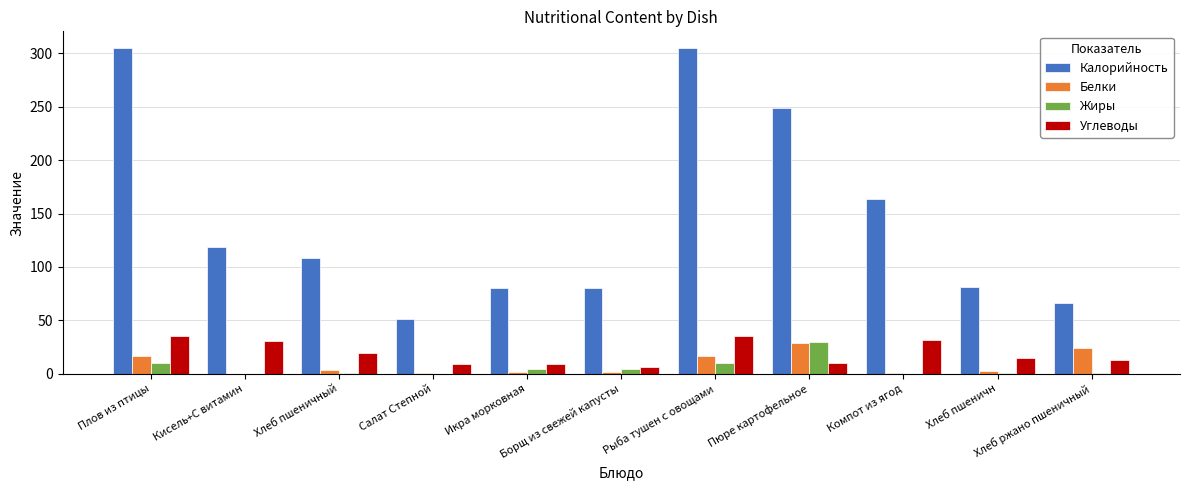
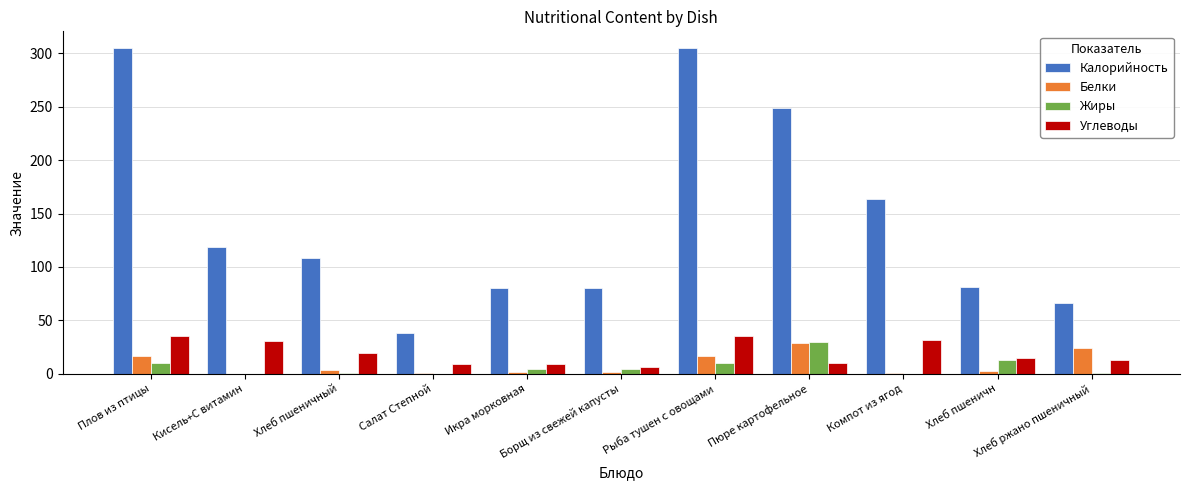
Калорийность, Салат Степной: 51 -> 38
Жиры, Хлеб пшеничн: 0 -> 13
